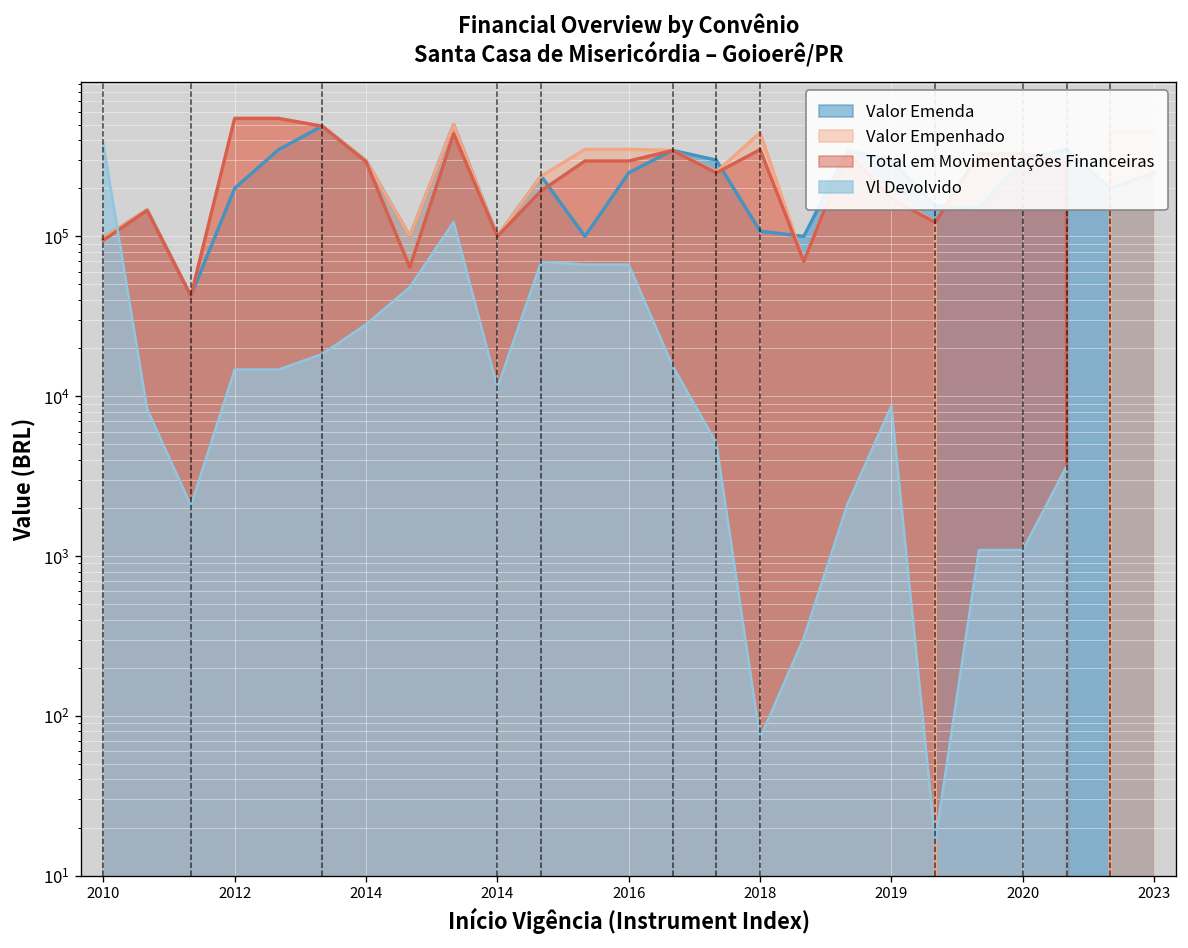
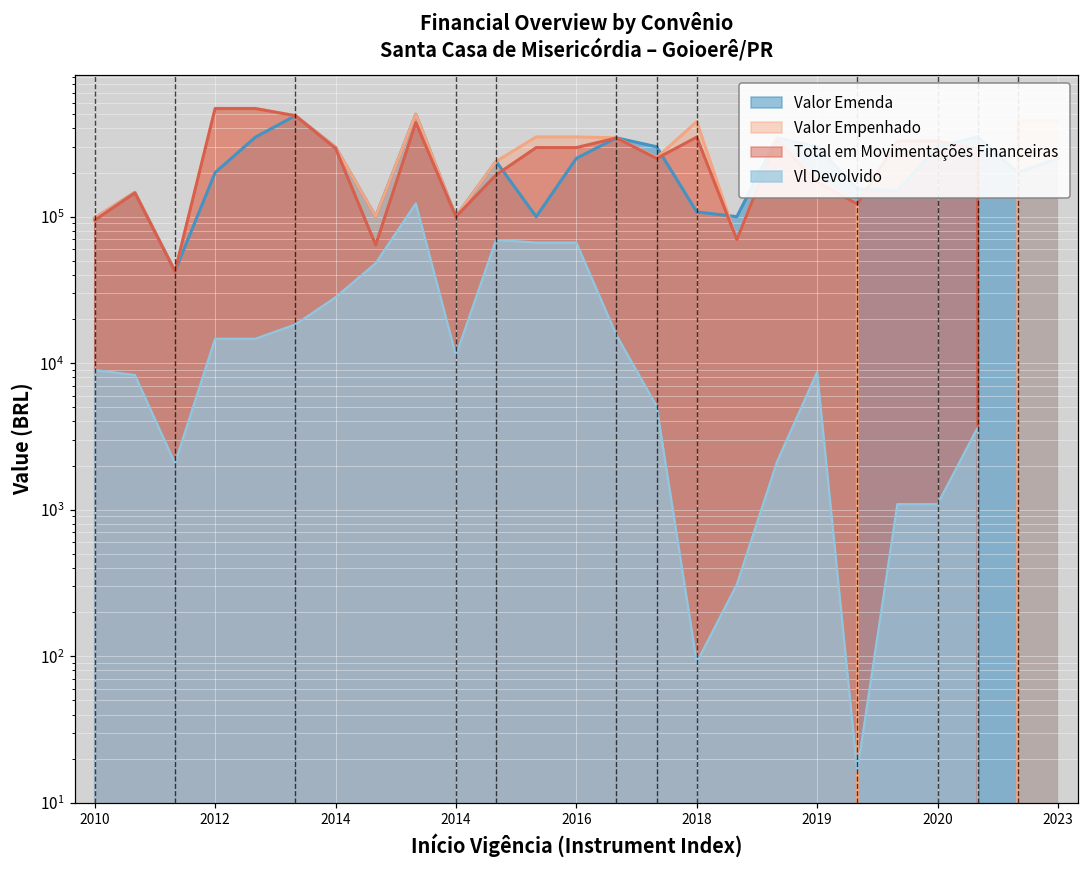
Vl Devolvido, 2010: 380000 -> 9000
Vl Devolvido, 2018: 70 -> 90
